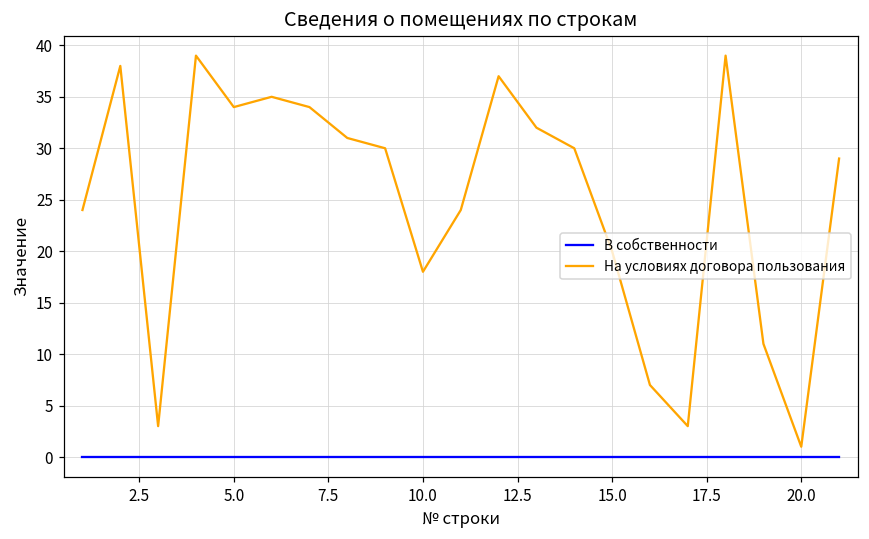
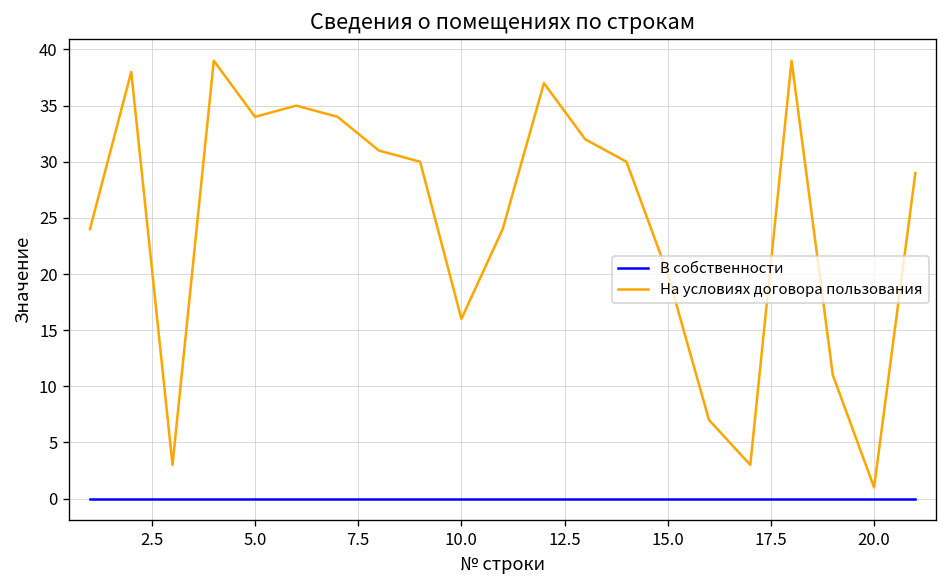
На условиях договора пользования, 10.0: 18 -> 16
